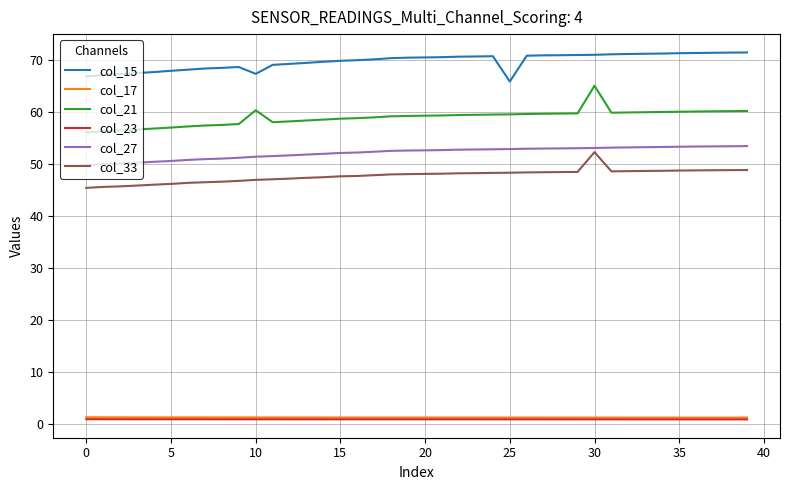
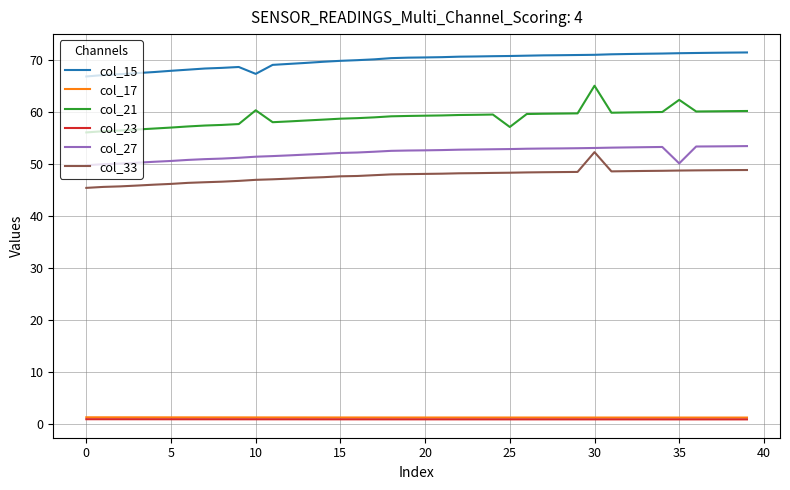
col_15, 25: 66 -> 71
col_21, 25: 60 -> 57
col_21, 35: 60 -> 62
col_27, 35: 53 -> 50
